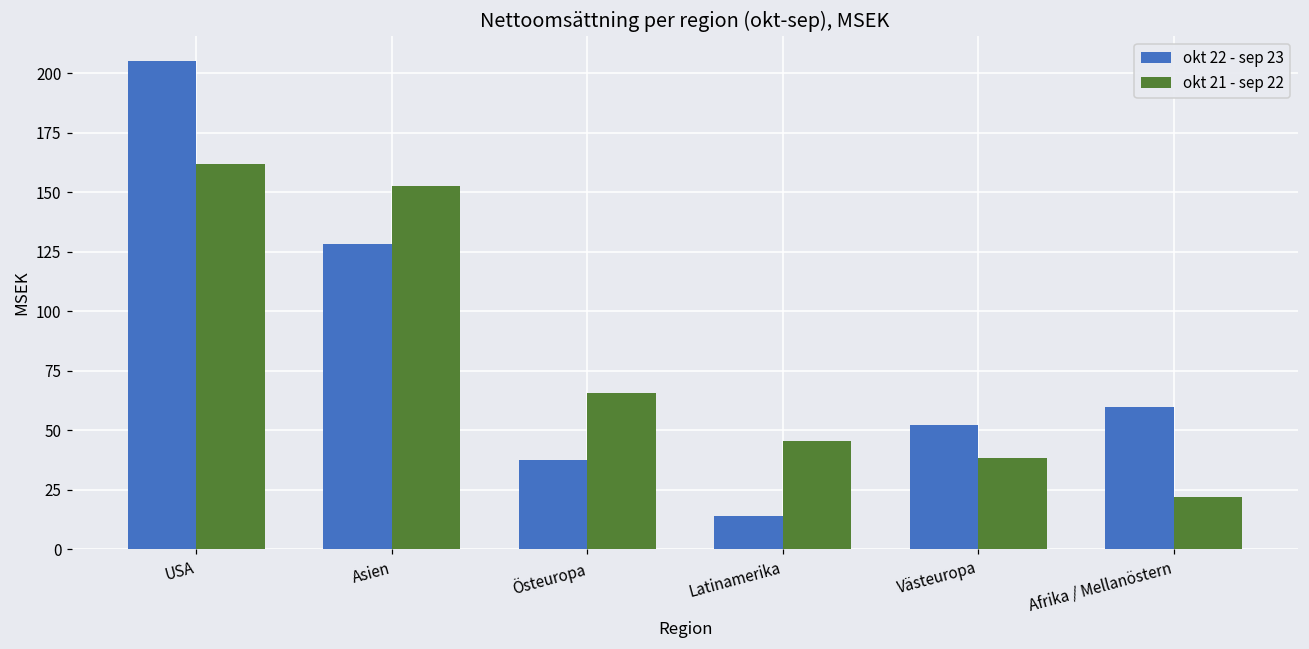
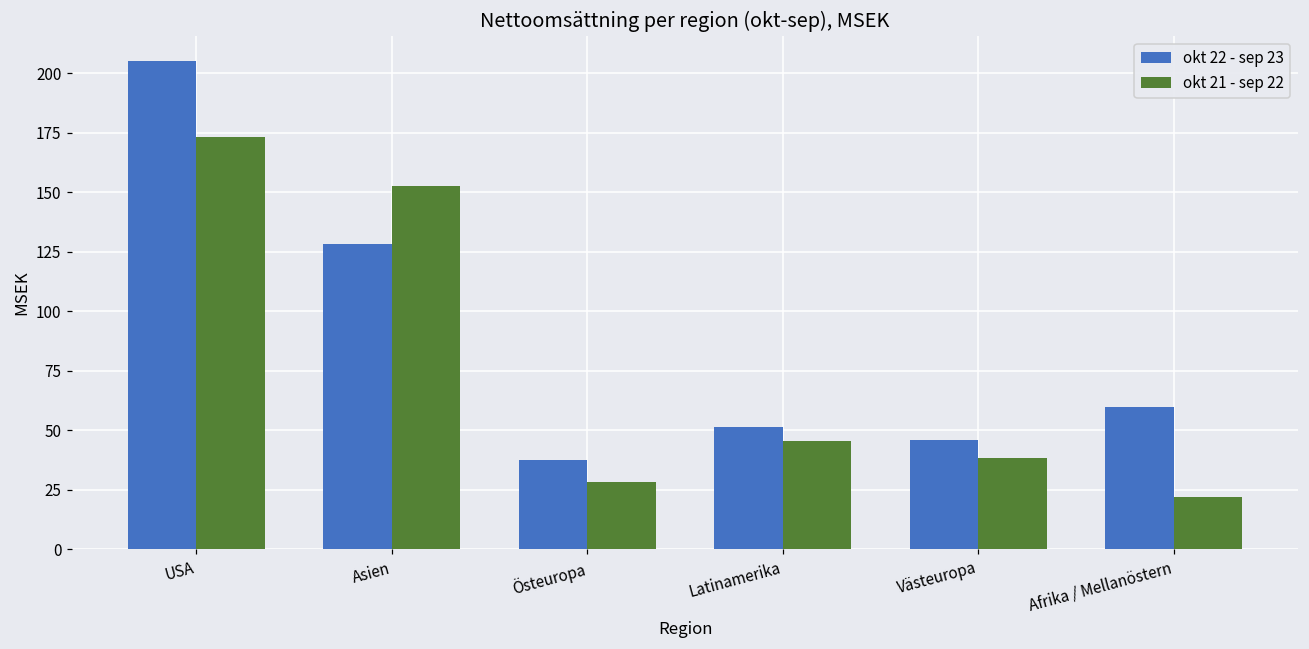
okt 21 - sep 22, USA: 162 -> 173
okt 21 - sep 22, Östeuropa: 66 -> 28
okt 22 - sep 23, Latinamerika: 14 -> 51
okt 22 - sep 23, Västeuropa: 52 -> 46
